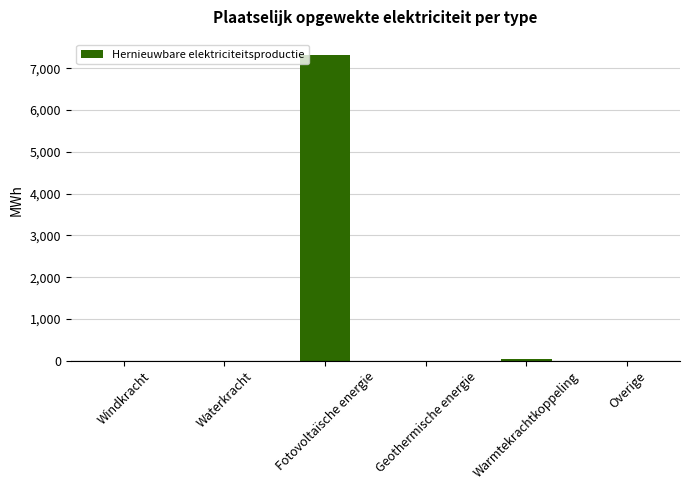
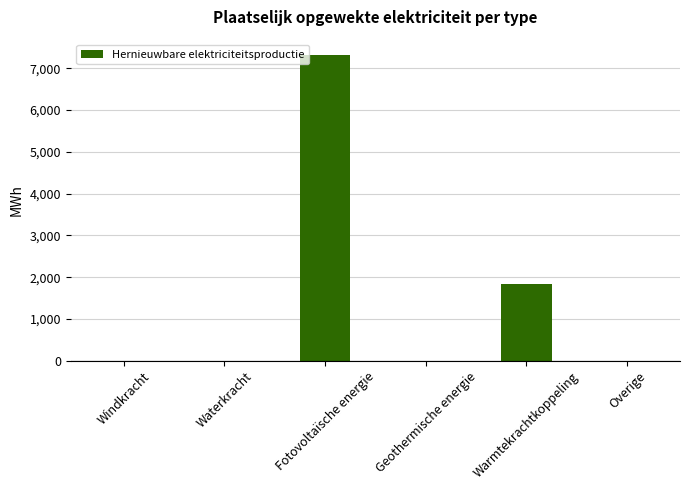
Warmtekrachtkoppeling: 0 -> 1,800
